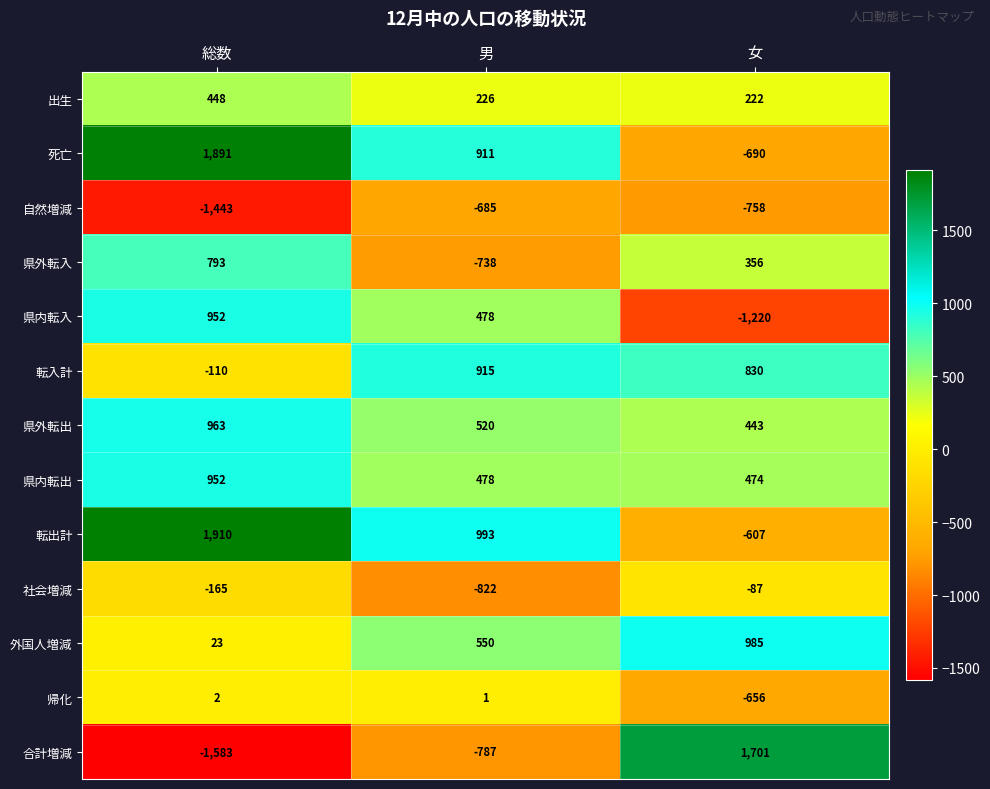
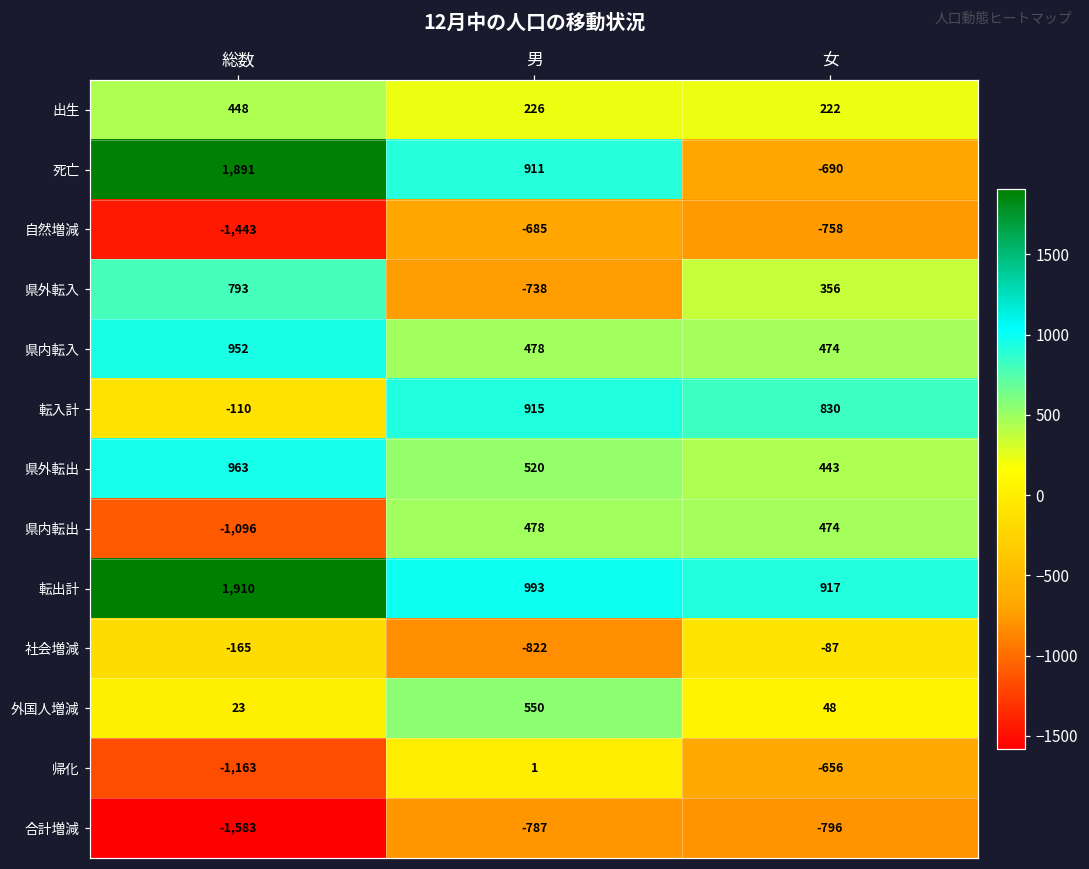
県内転入, 女: -1,220 -> 474
県内転出, 総数: 952 -> -1,096
転出計, 女: -607 -> 917
外国人増減, 女: 985 -> 48
帰化, 総数: 2 -> -1,163
合計増減, 女: 1,701 -> -796
